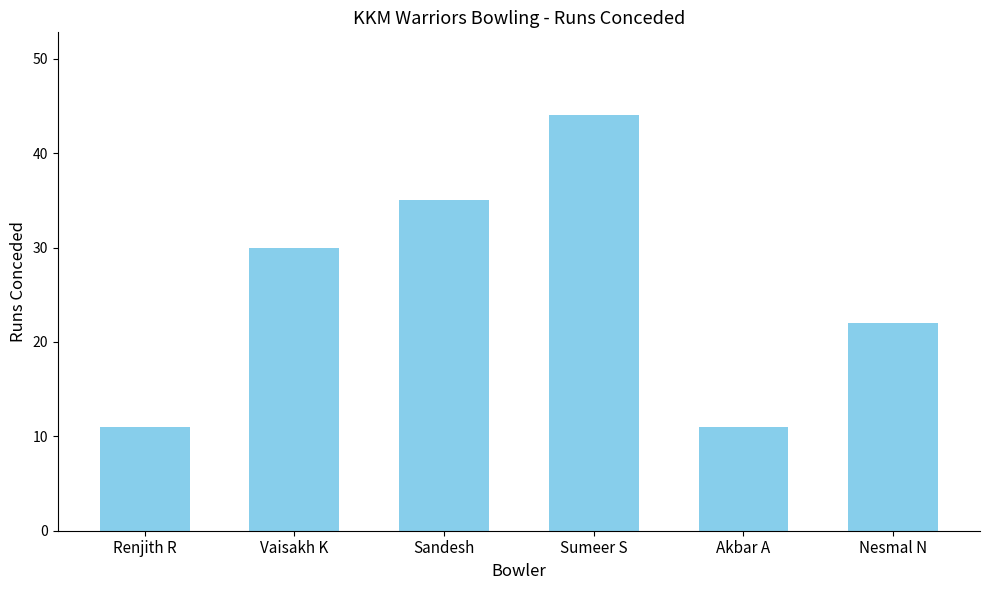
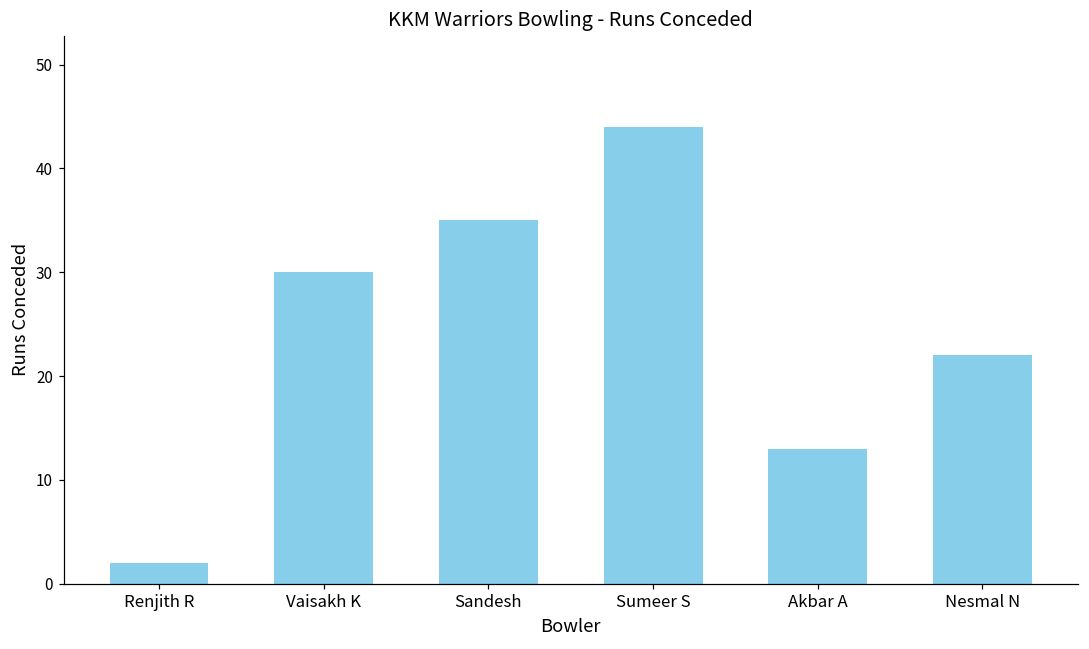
Renjith R: 11 -> 2
Akbar A: 11 -> 13
